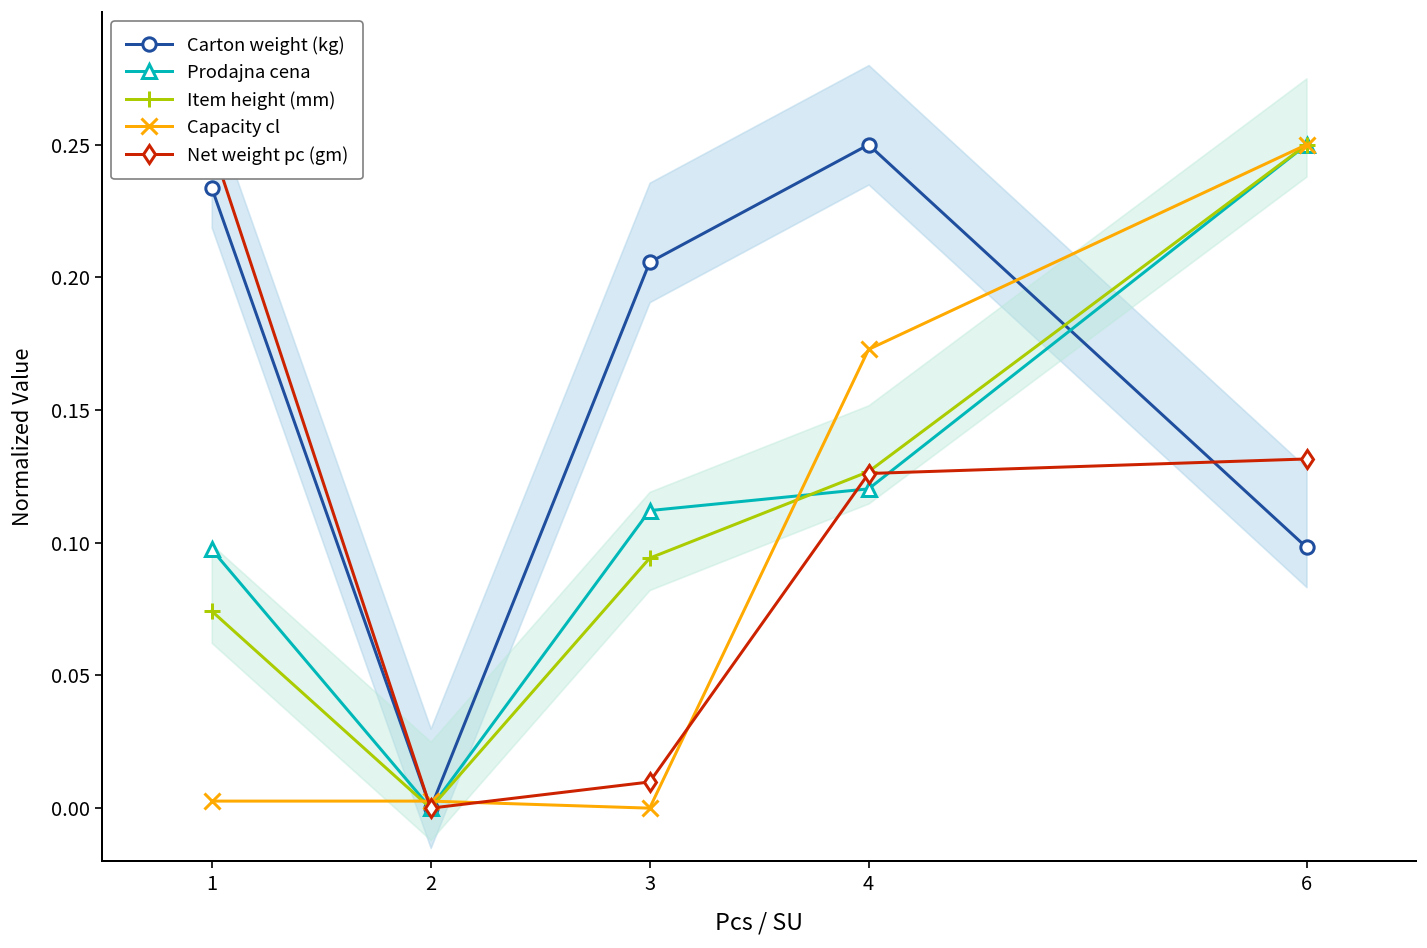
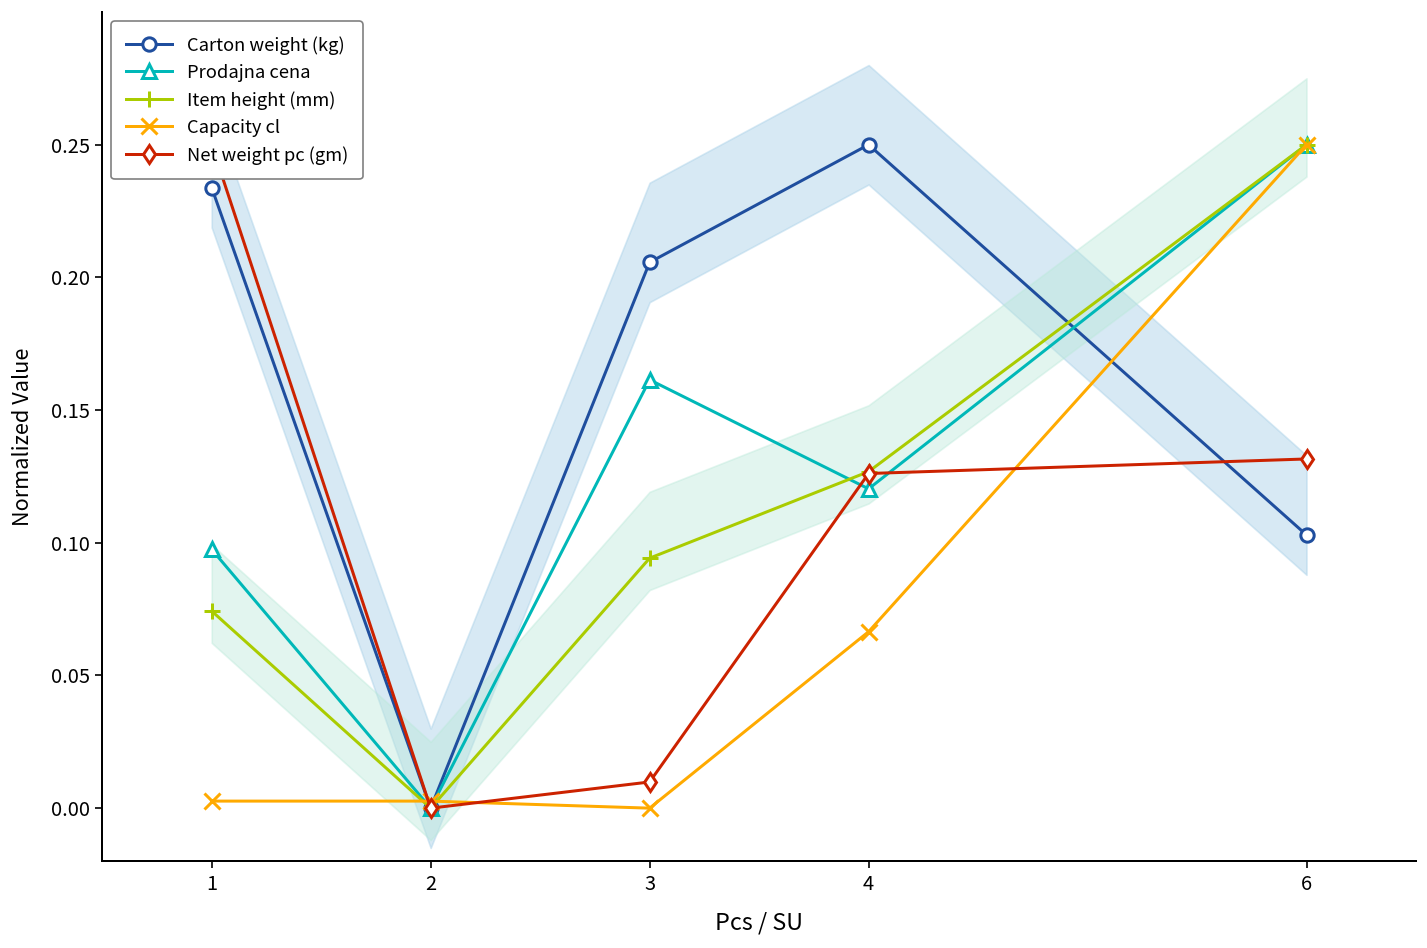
Prodajna cena, 3: 0.112 -> 0.161
Capacity cl, 4: 0.173 -> 0.066
Carton weight (kg), 6: 0.098 -> 0.103
